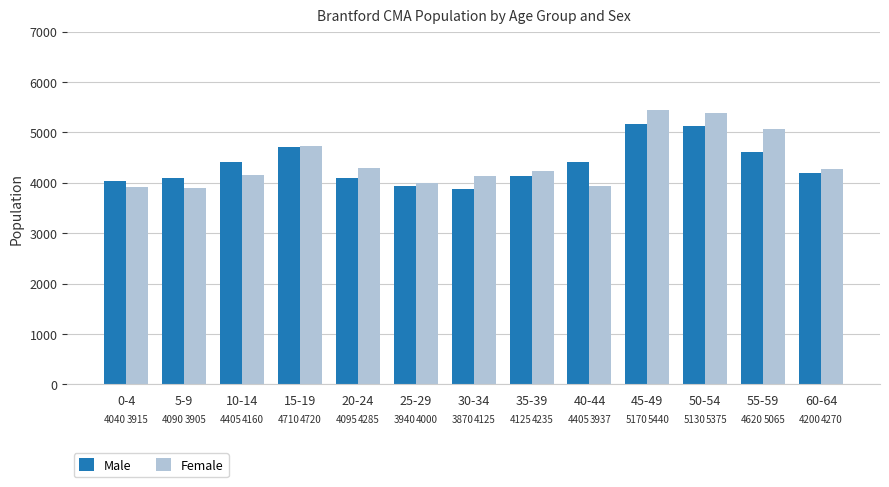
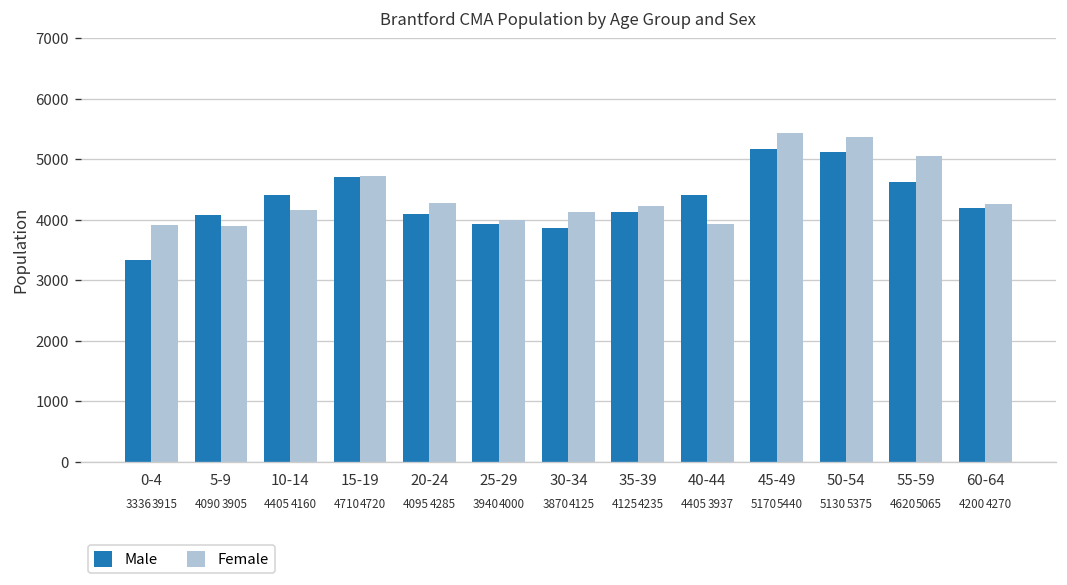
Male, 0-4: 4040 -> 3336
